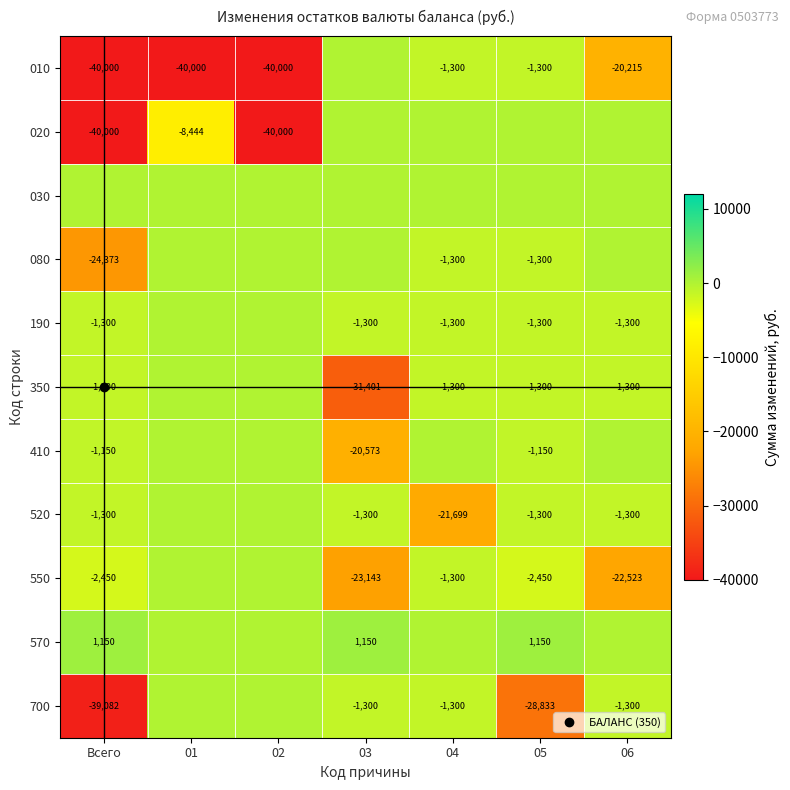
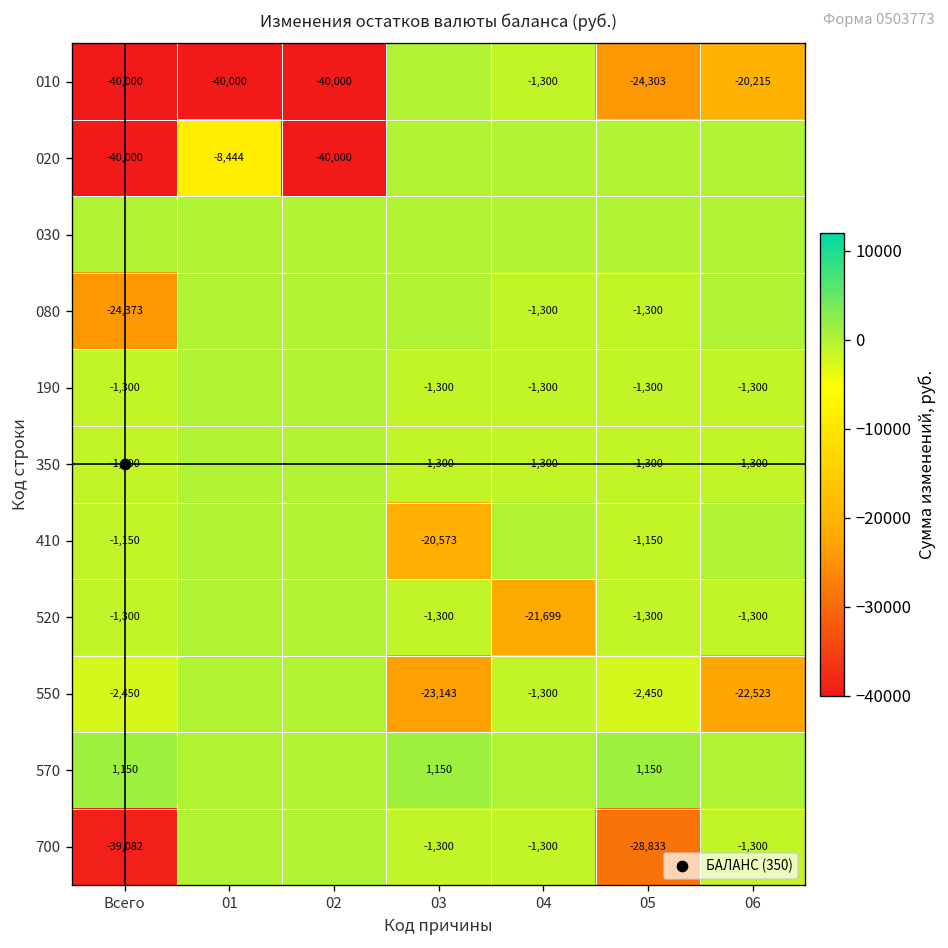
010, 05: -1,300 -> -24,303
350, 03: -31,401 -> -1,300
